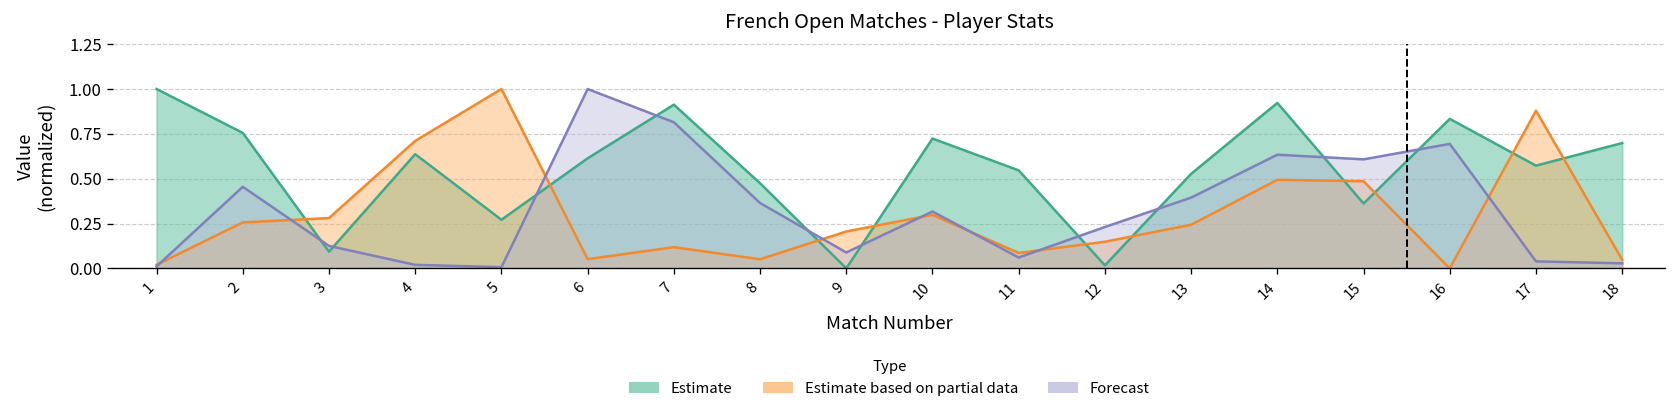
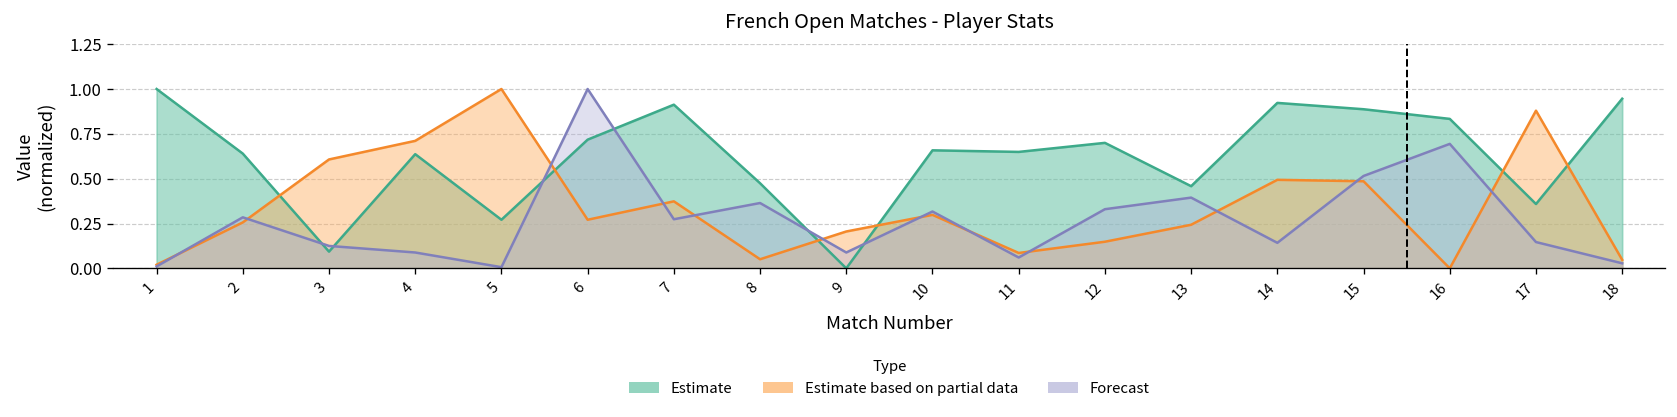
Estimate, 2: 0.76 -> 0.64
Forecast, 2: 0.45 -> 0.28
Estimate based on partial data, 3: 0.28 -> 0.61
Forecast, 4: 0.02 -> 0.09
Estimate, 6: 0.61 -> 0.72
Estimate based on partial data, 6: 0.05 -> 0.27
Estimate based on partial data, 7: 0.12 -> 0.37
Forecast, 7: 0.81 -> 0.27
Estimate, 10: 0.72 -> 0.66
Estimate, 11: 0.55 -> 0.65
Estimate, 12: 0.02 -> 0.70
Forecast, 12: 0.23 -> 0.33
Estimate, 13: 0.53 -> 0.46
Forecast, 14: 0.63 -> 0.14
Estimate, 15: 0.36 -> 0.89
Forecast, 15: 0.61 -> 0.52
Estimate, 17: 0.57 -> 0.36
Forecast, 17: 0.04 -> 0.15
Estimate, 18: 0.70 -> 0.95
